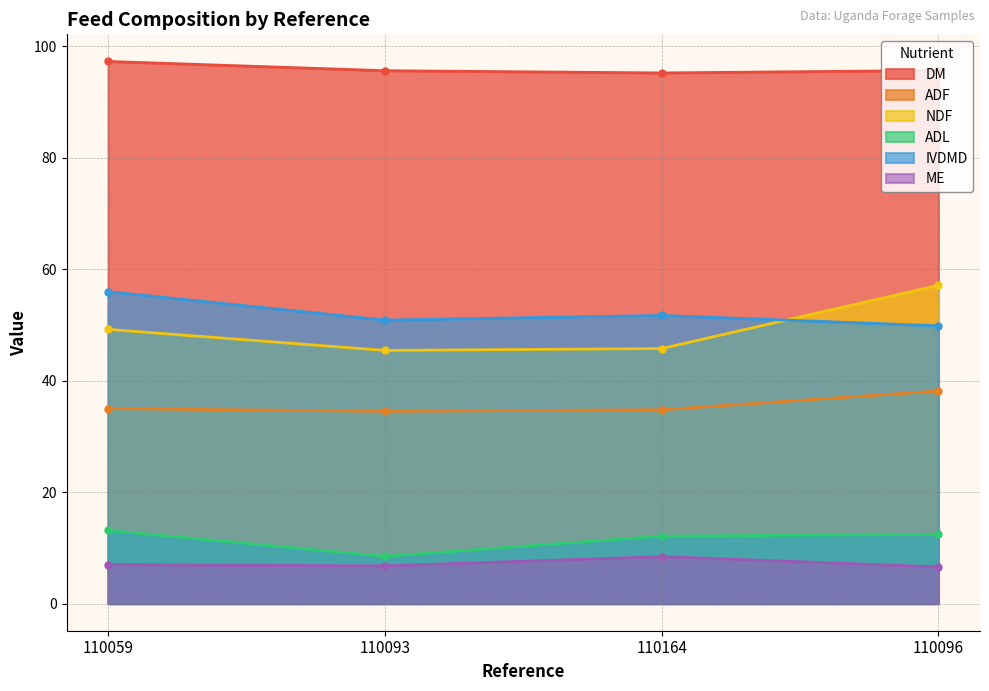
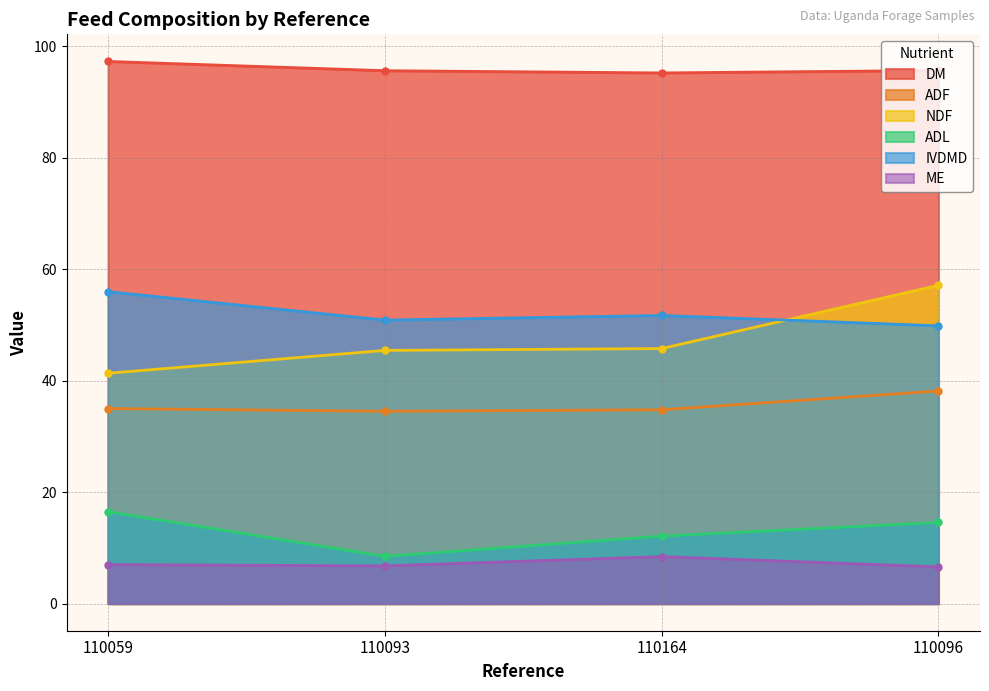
NDF, 110059: 49 -> 41
ADL, 110059: 13 -> 17
ADL, 110096: 12 -> 15
